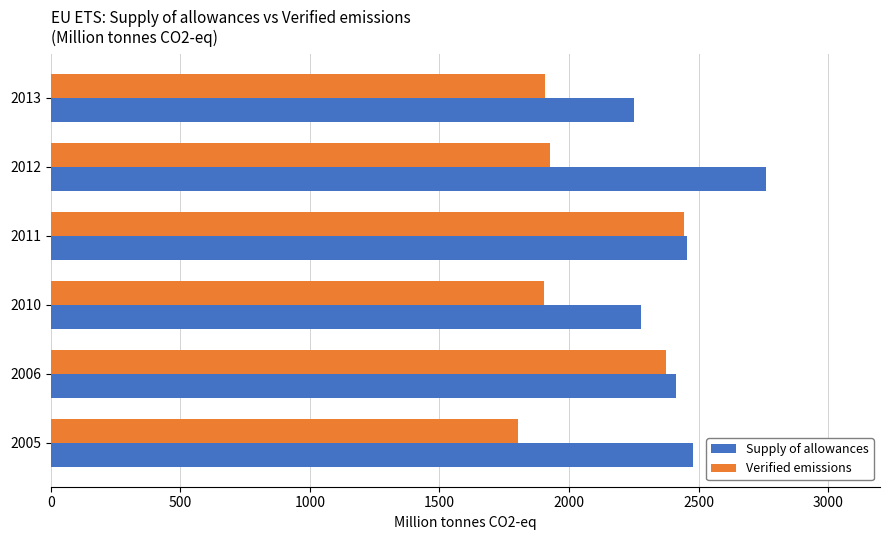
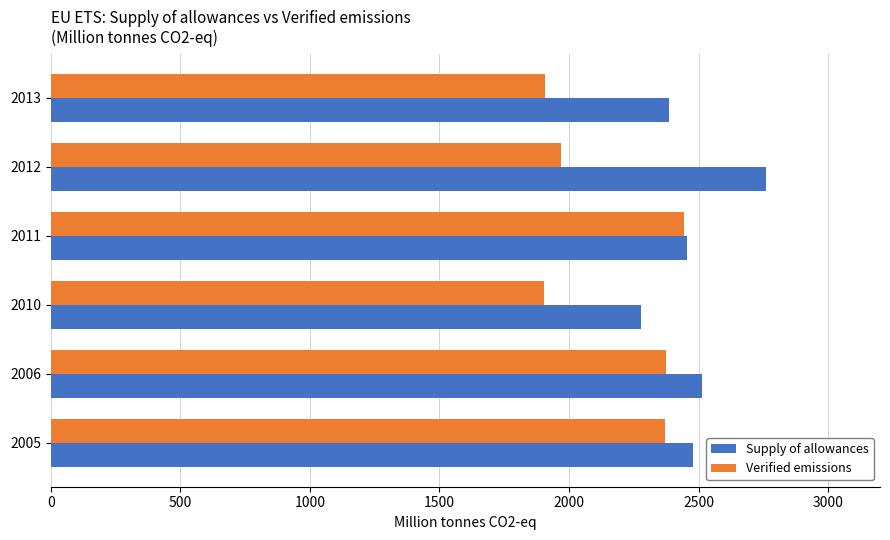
Supply of allowances, 2013: 2250 -> 2390
Verified emissions, 2012: 1930 -> 1970
Supply of allowances, 2006: 2410 -> 2510
Verified emissions, 2005: 1800 -> 2370
